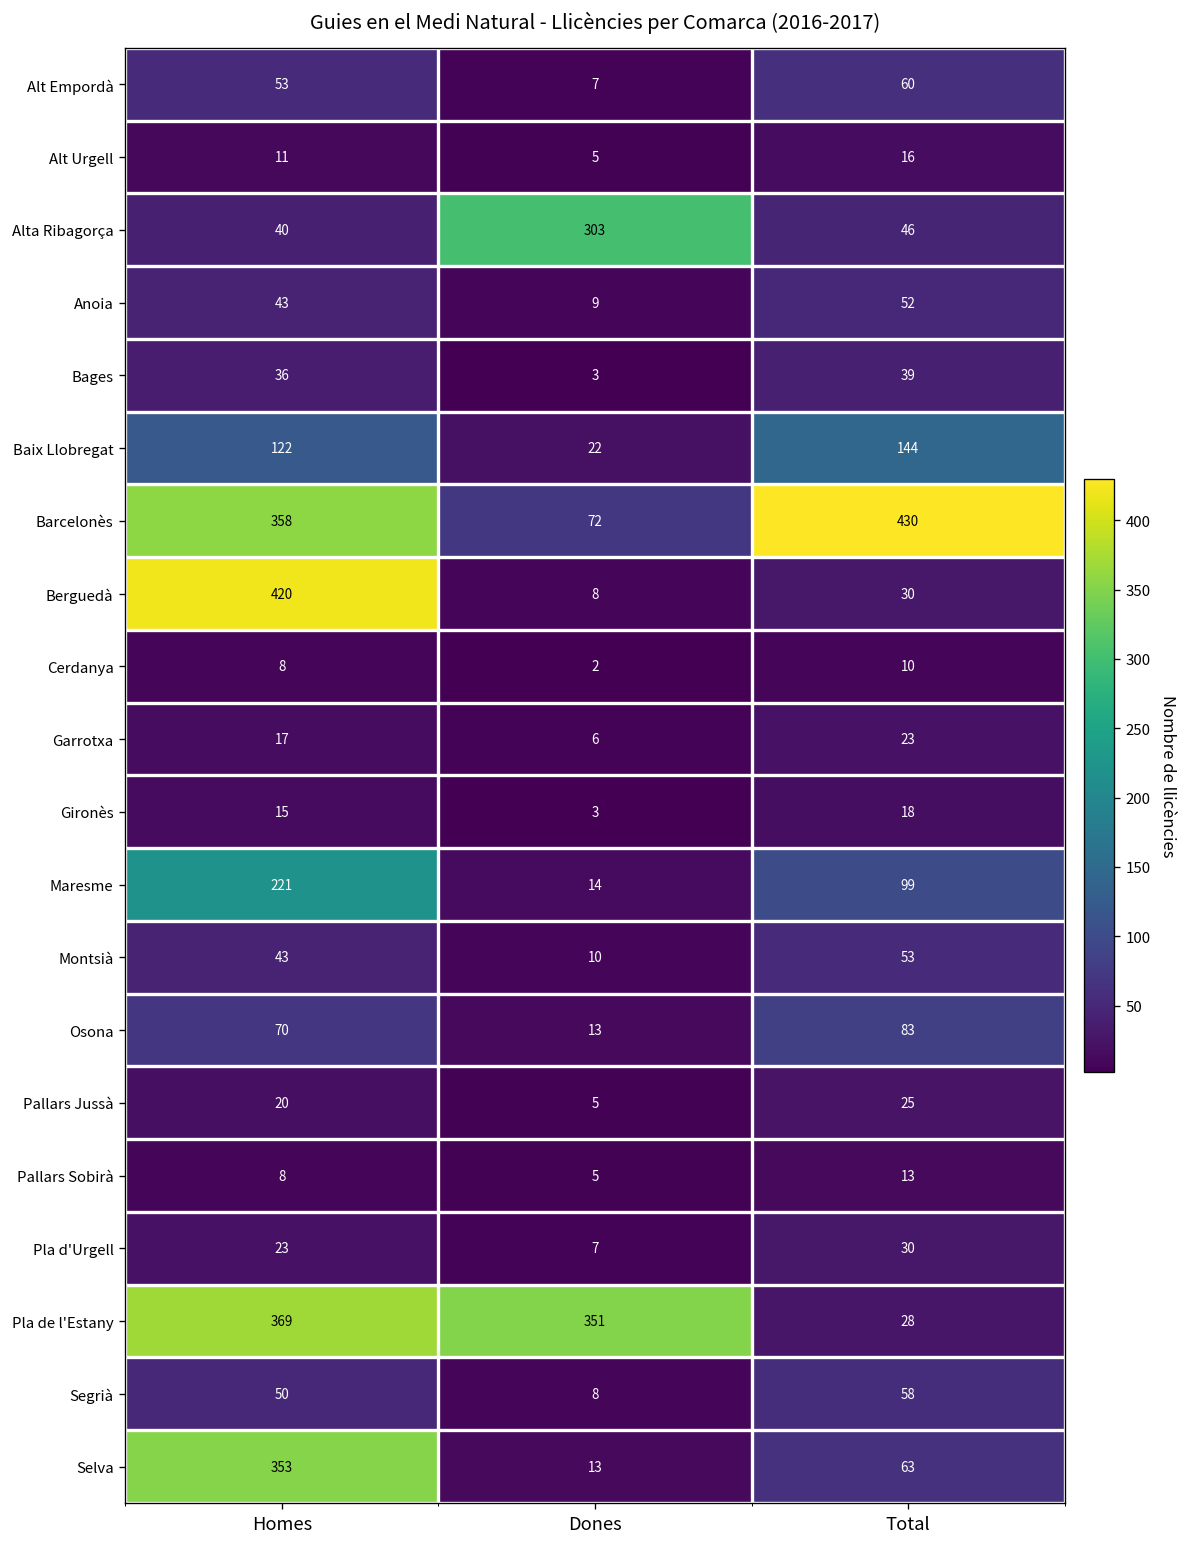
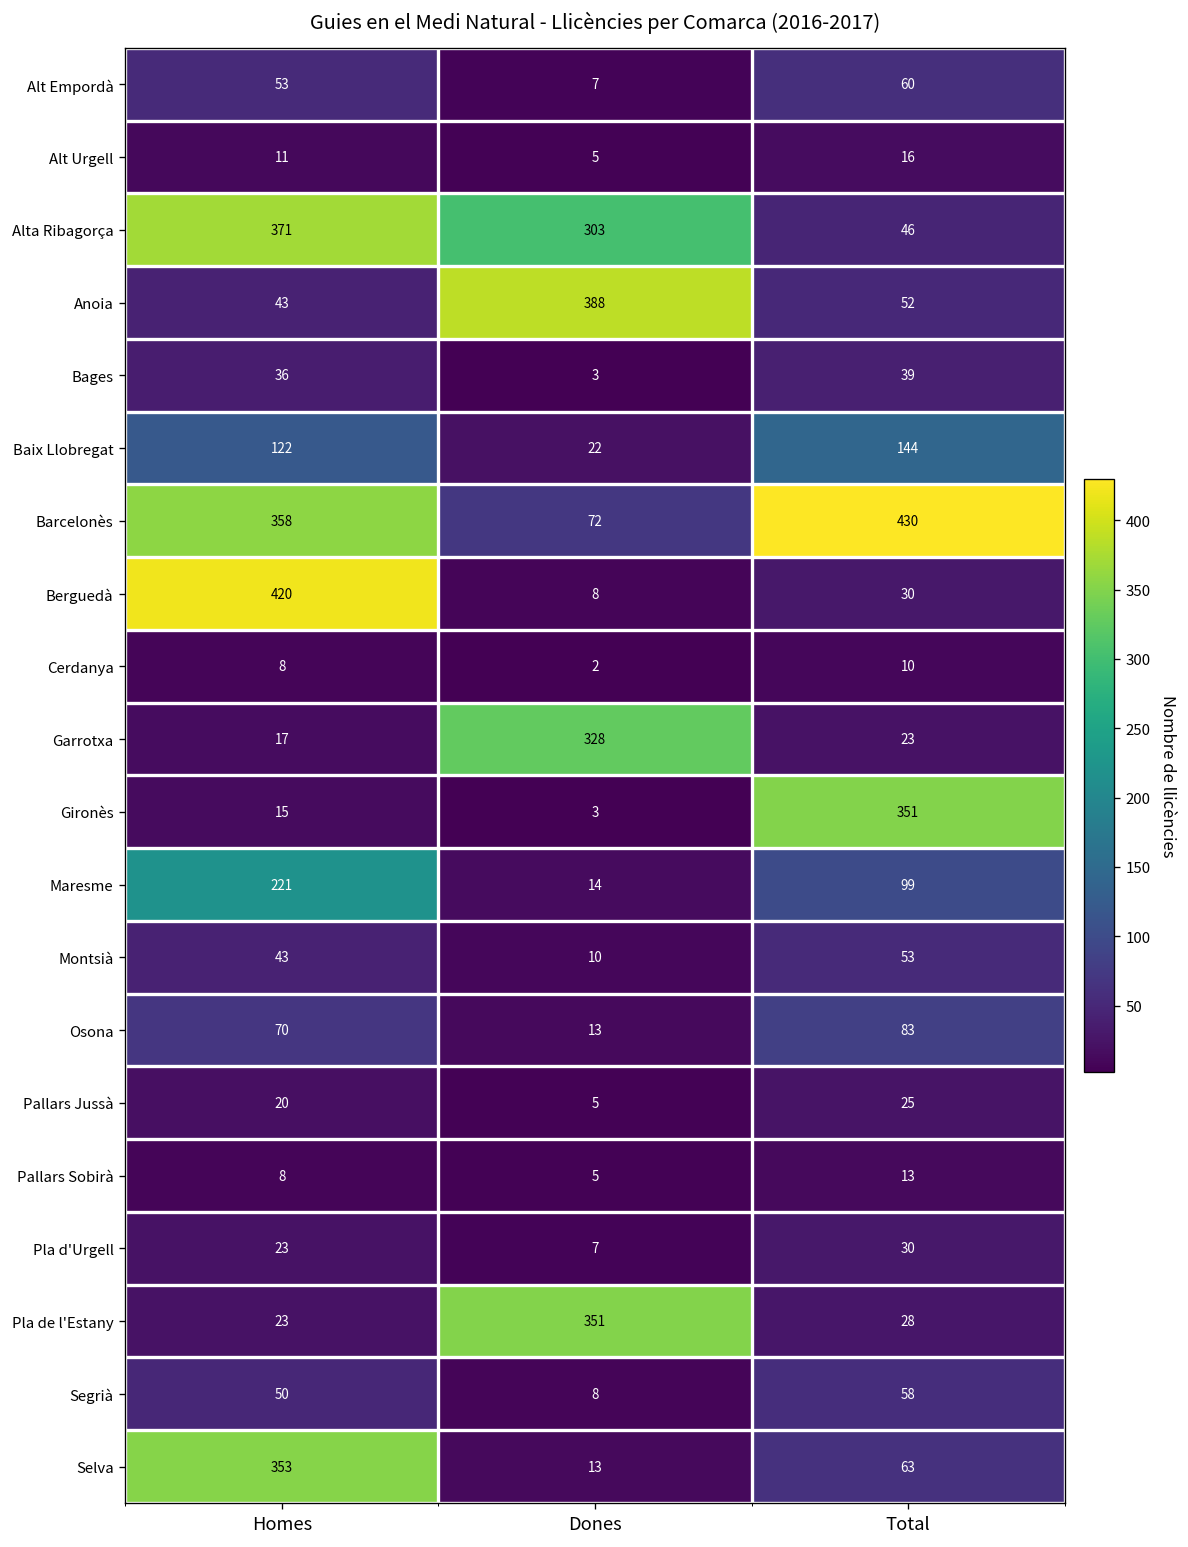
Alta Ribagorça, Homes: 40 -> 371
Anoia, Dones: 9 -> 388
Garrotxa, Dones: 6 -> 328
Gironès, Total: 18 -> 351
Pla de l'Estany, Homes: 369 -> 23
